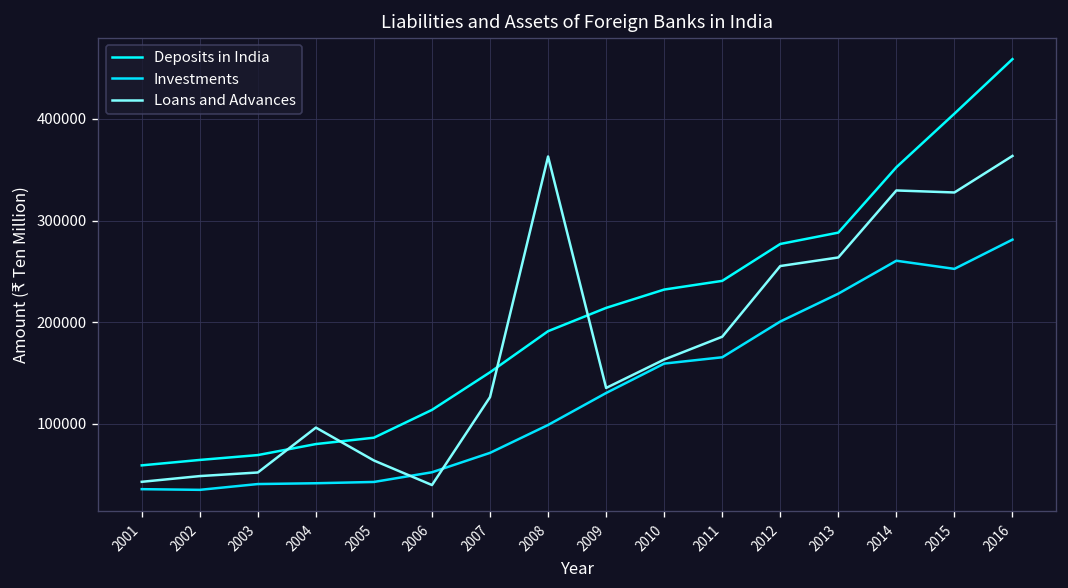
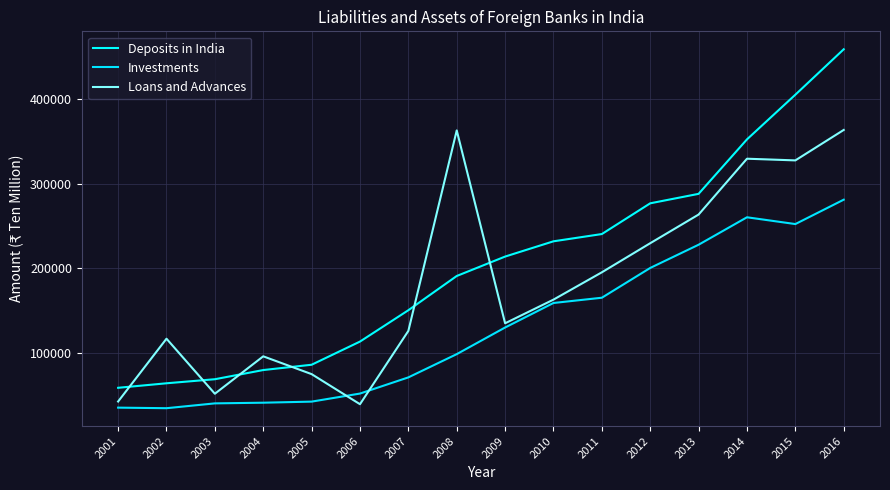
Loans and Advances, 2002: 50000 -> 120000
Loans and Advances, 2005: 60000 -> 80000
Loans and Advances, 2011: 190000 -> 200000
Loans and Advances, 2012: 260000 -> 230000
